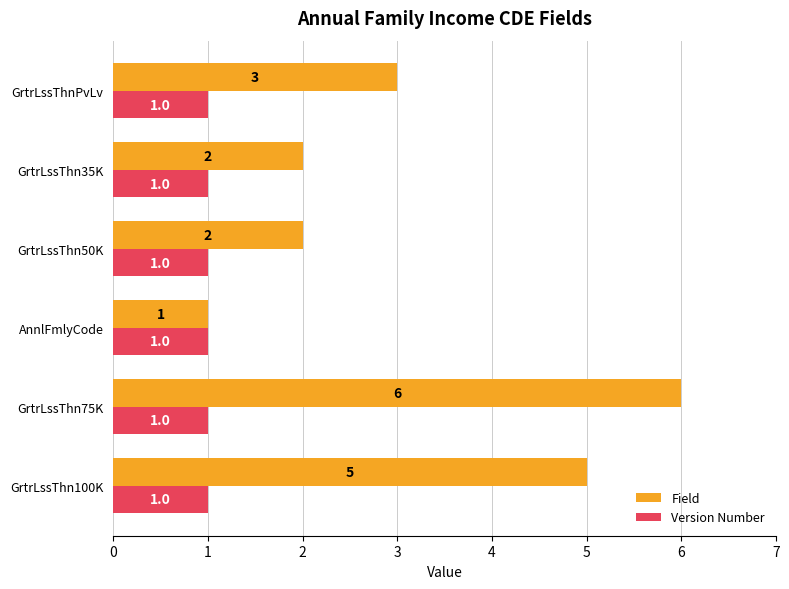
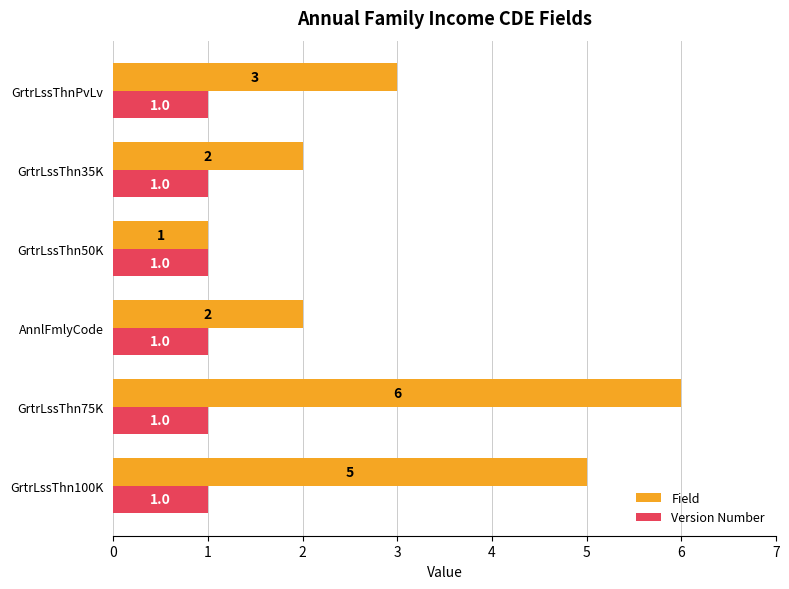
Field, GrtrLssThn50K: 2 -> 1
Field, AnnlFmlyCode: 1 -> 2
